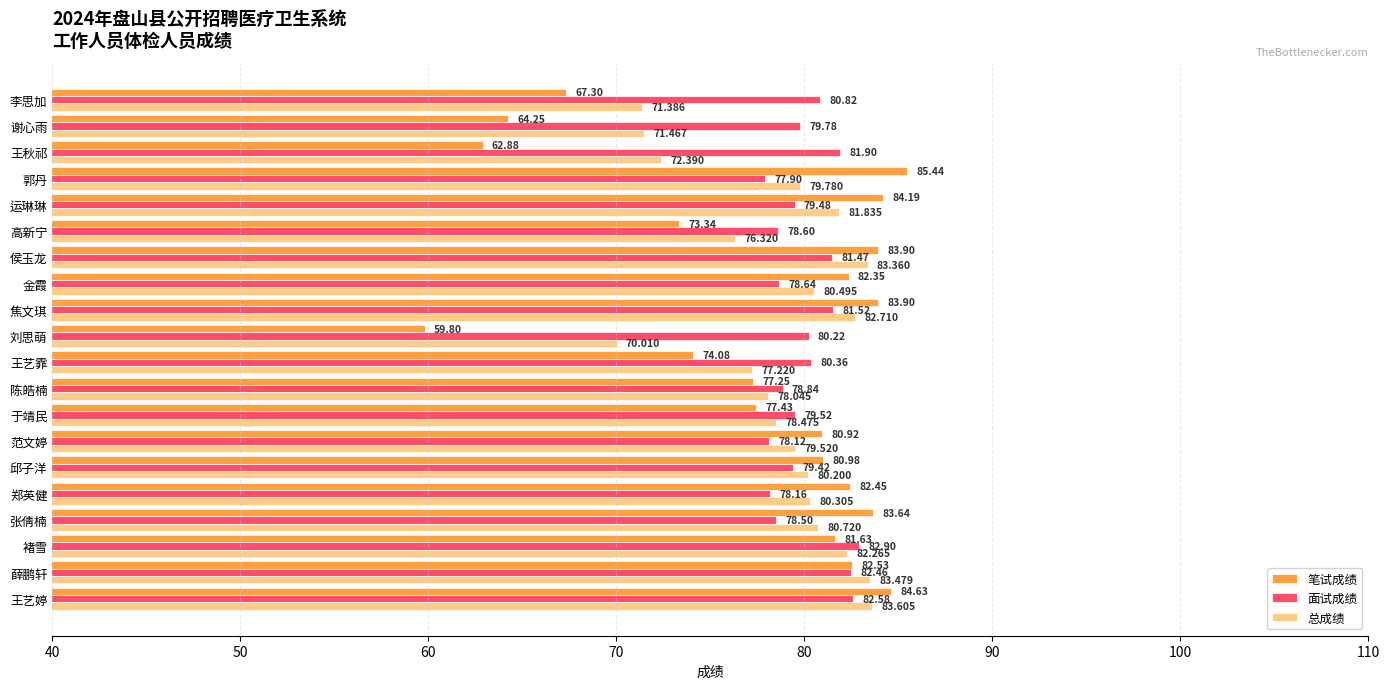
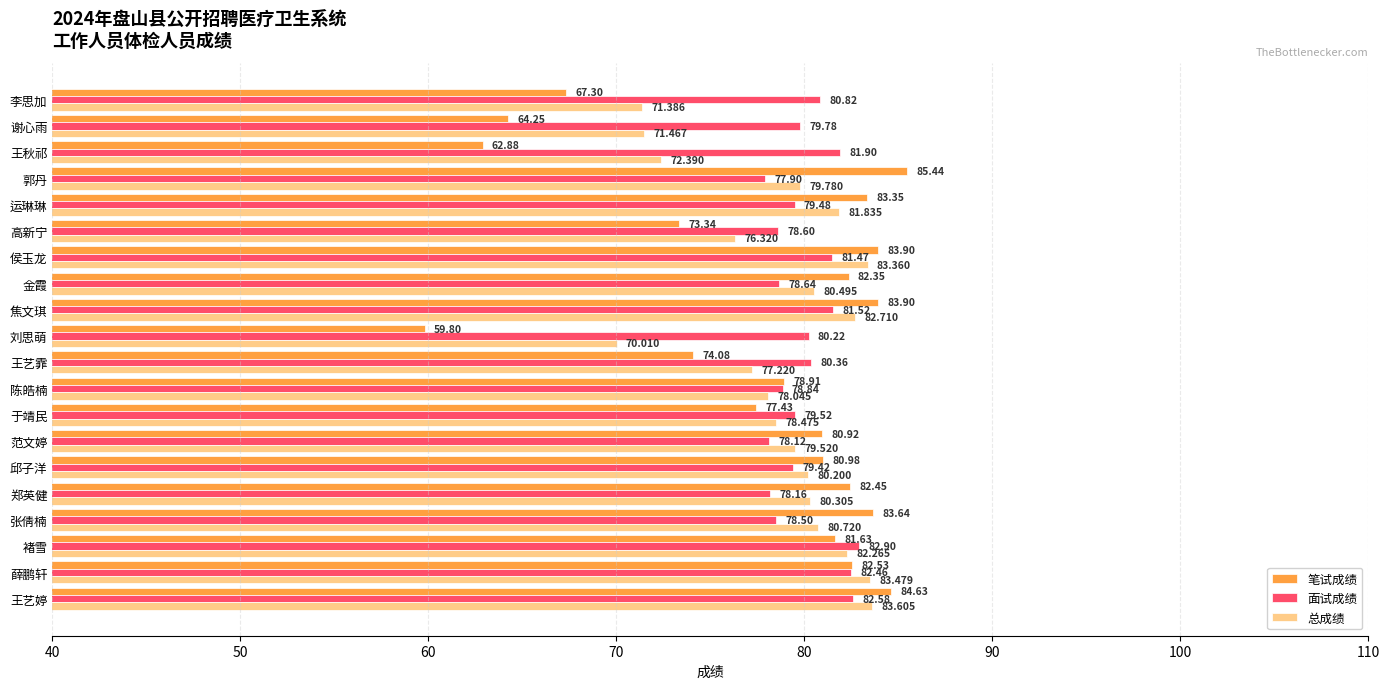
笔试成绩, 运琳琳: 84.19 -> 83.35
笔试成绩, 陈皓楠: 77.25 -> 78.91
